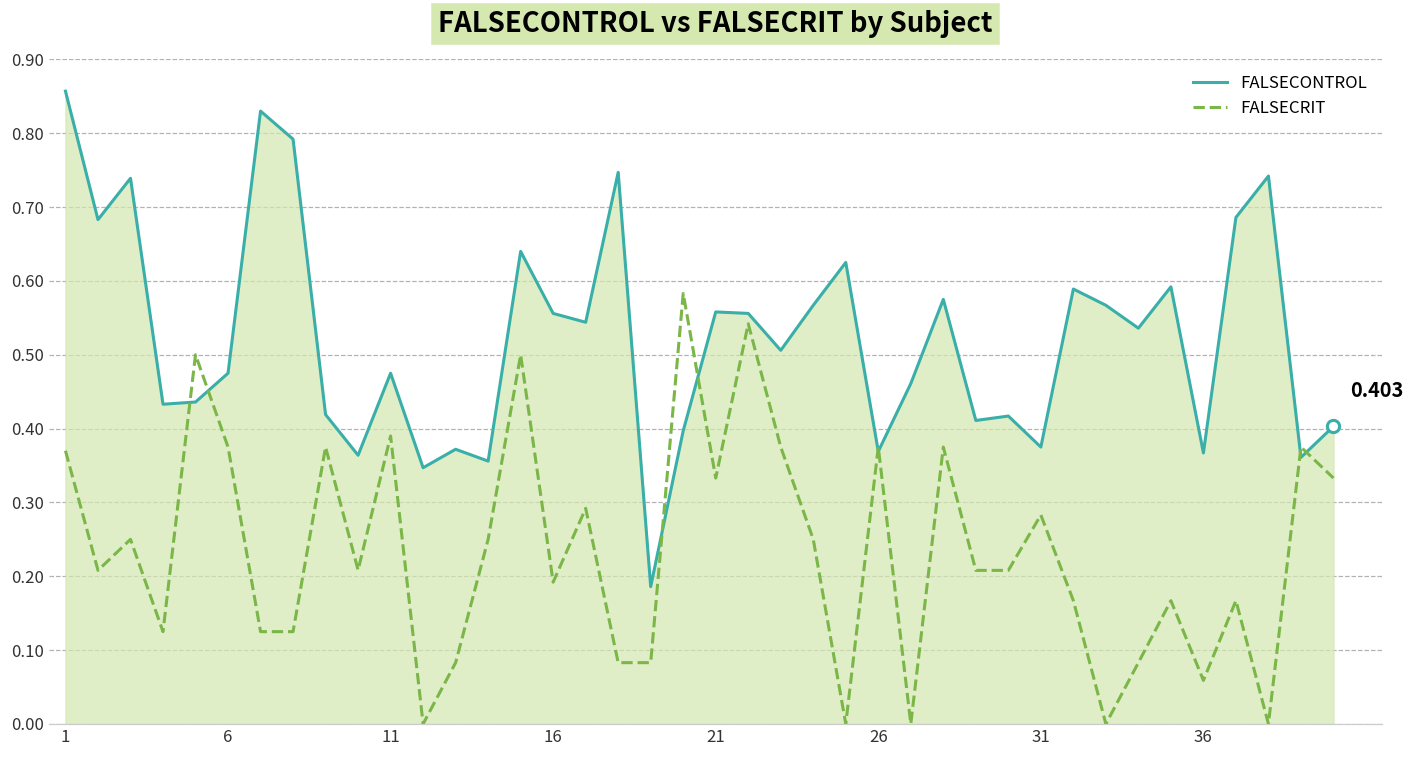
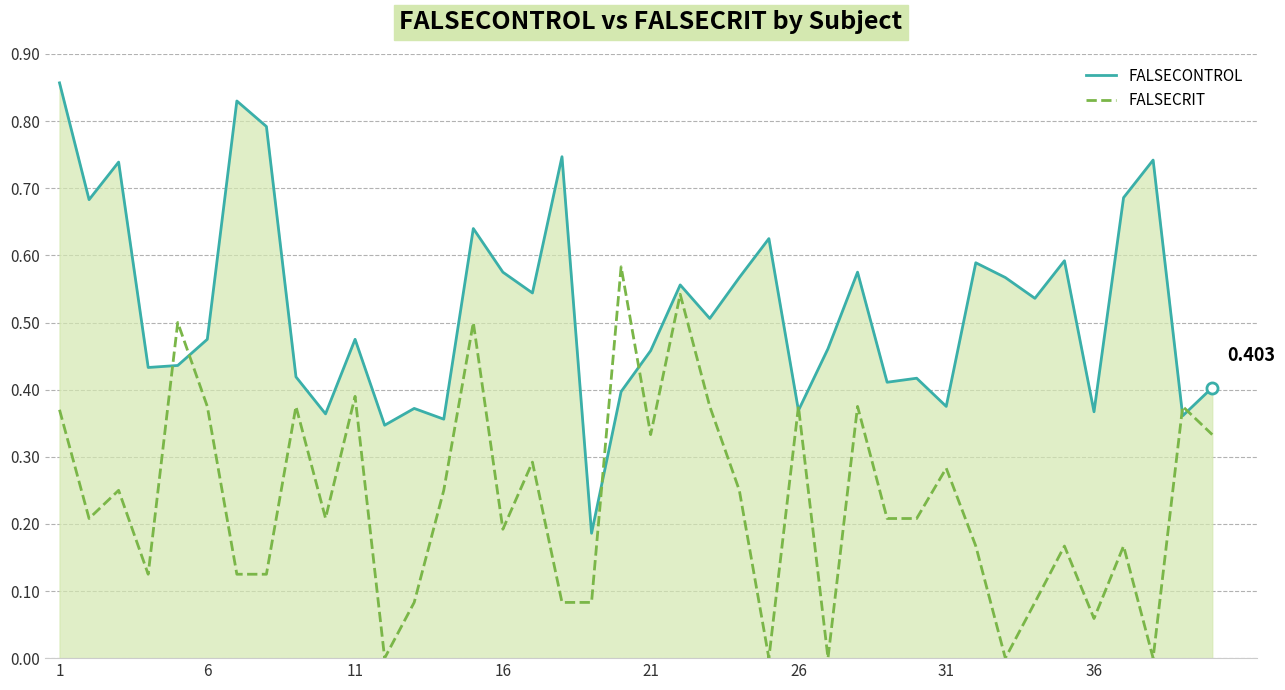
FALSECONTROL, 16: 0.56 -> 0.58
FALSECONTROL, 21: 0.56 -> 0.46
